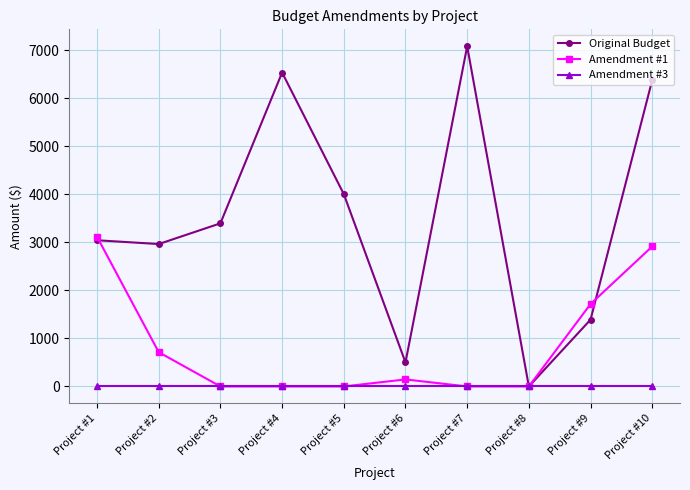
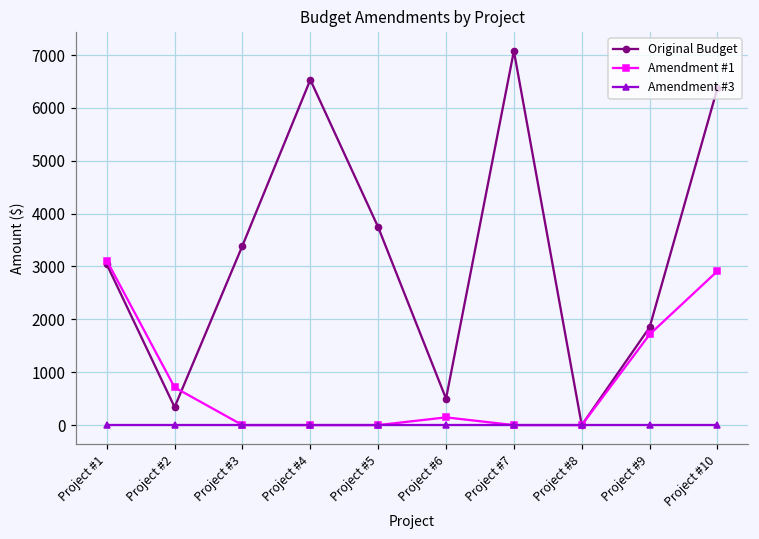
Original Budget, Project #2: 3000 -> 300
Original Budget, Project #5: 4000 -> 3700
Original Budget, Project #9: 1400 -> 1800
